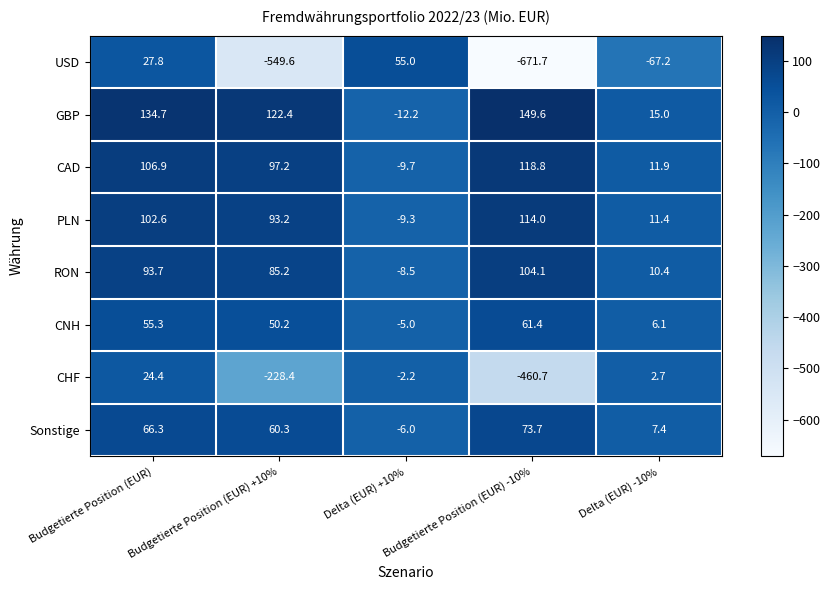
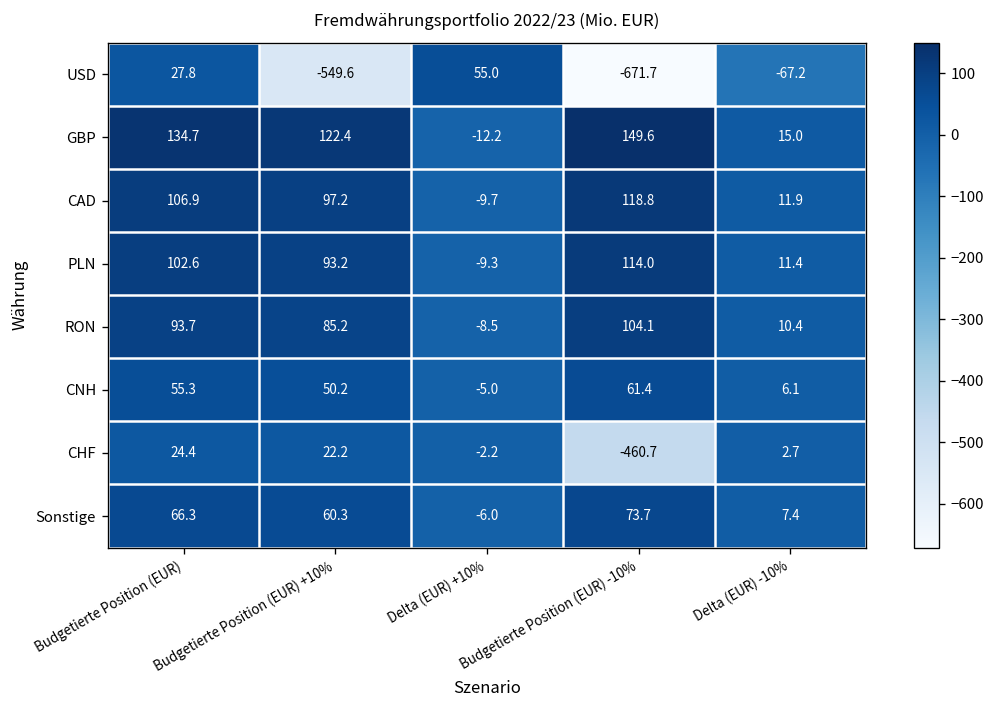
CHF, Budgetierte Position (EUR) +10%: -228.4 -> 22.2
